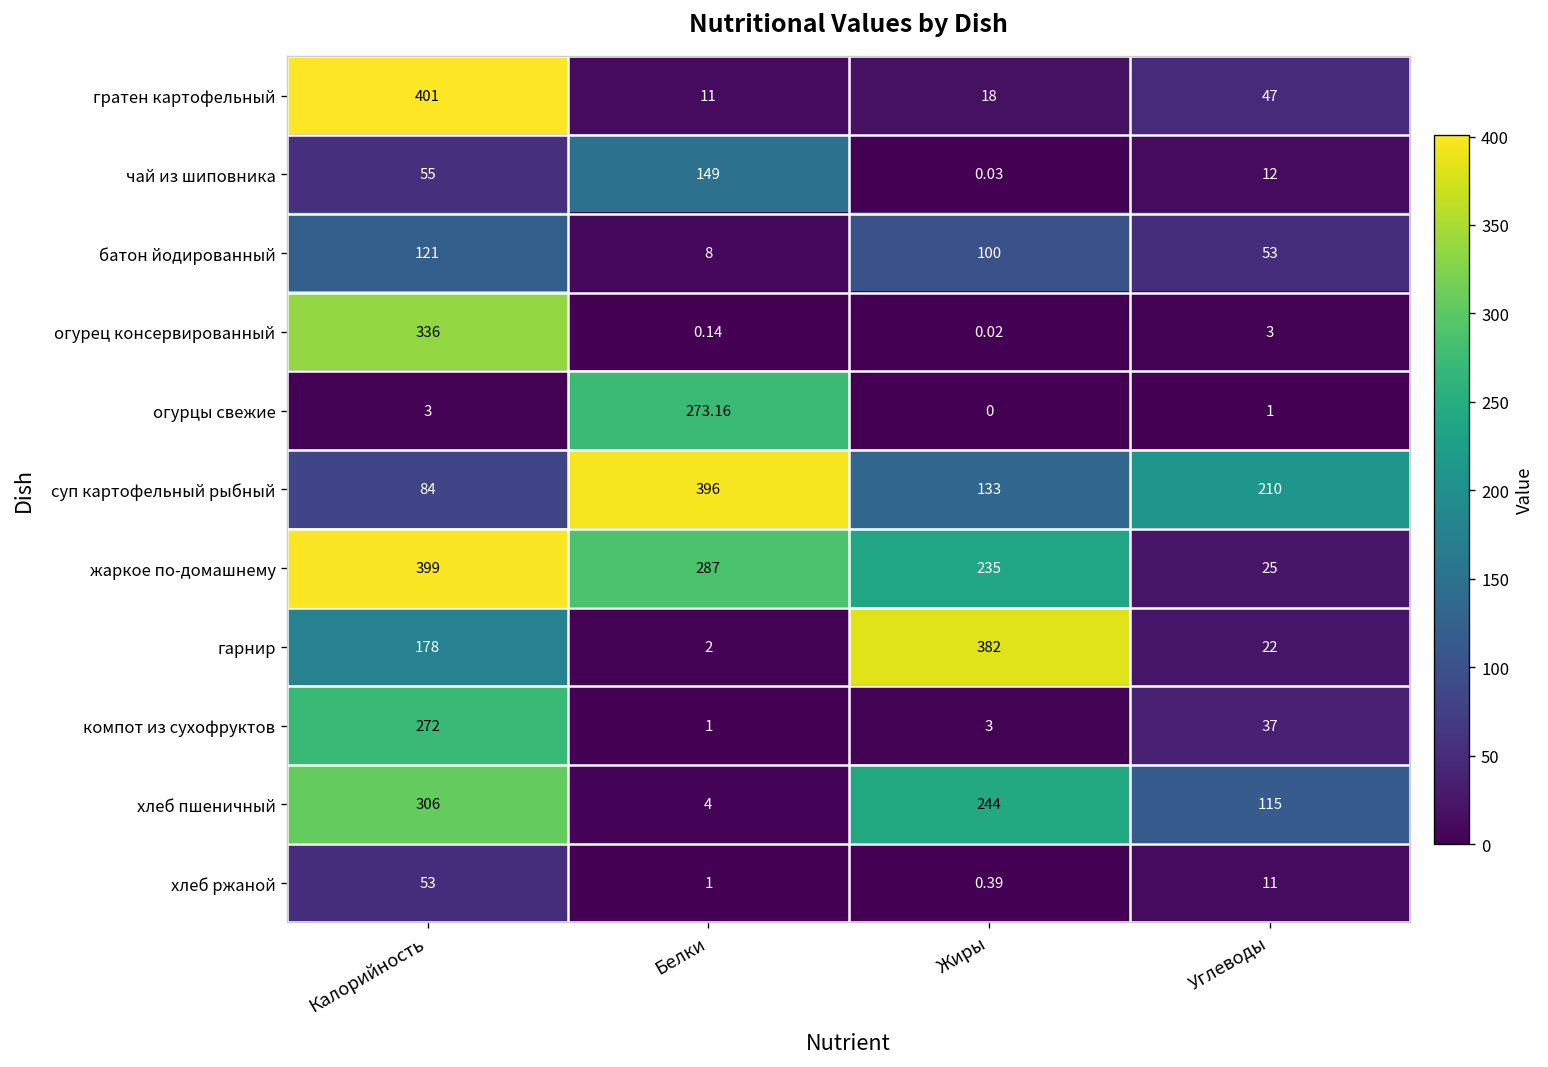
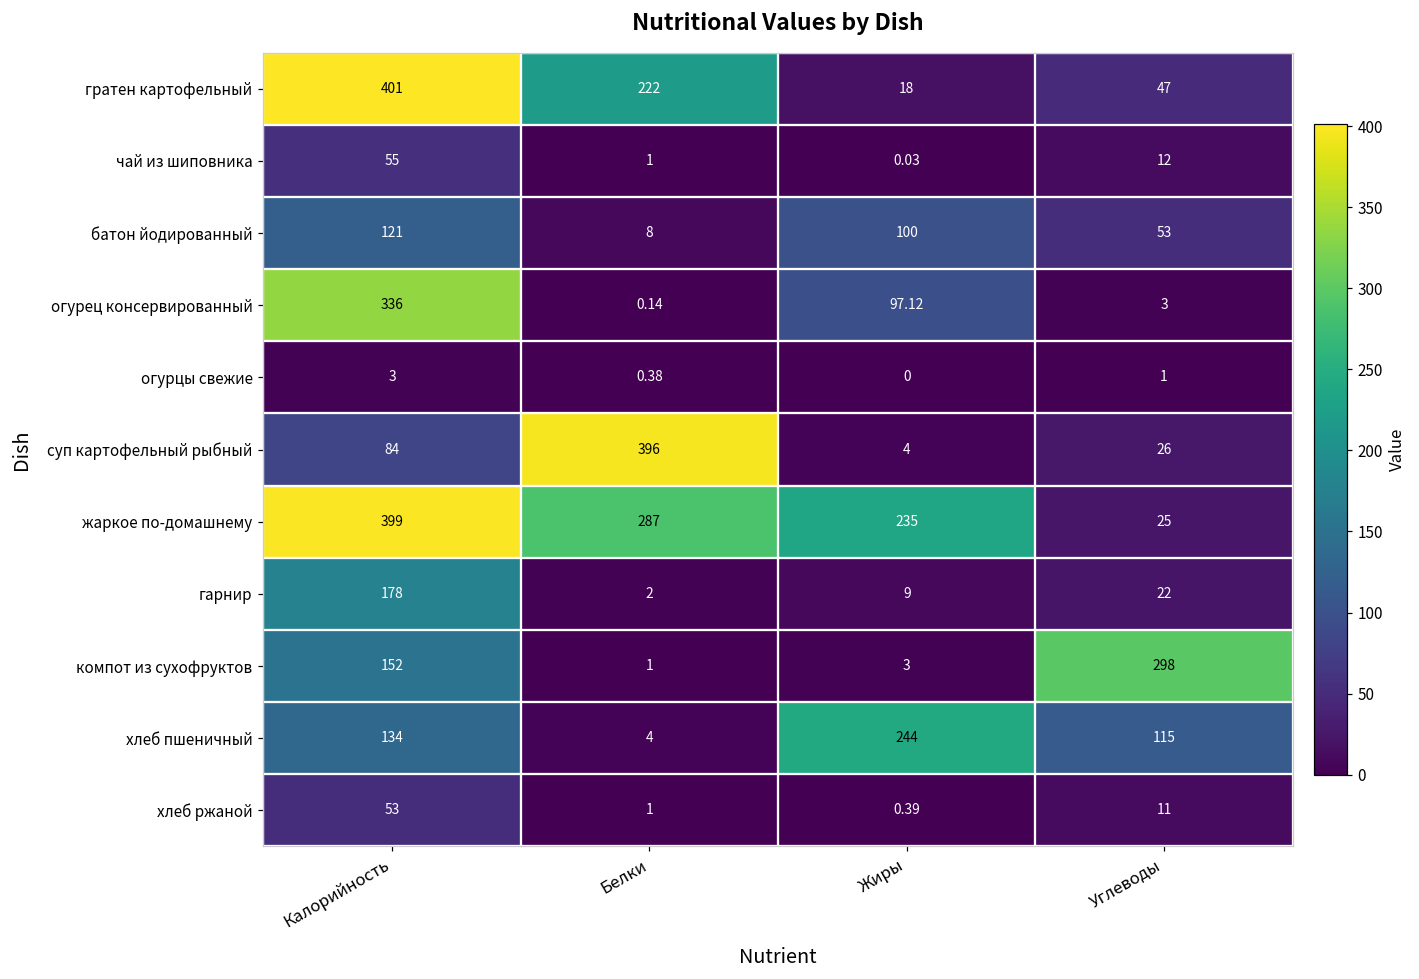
гратен картофельный, Белки: 11 -> 222
чай из шиповника, Белки: 149 -> 1
огурец консервированный, Жиры: 0.02 -> 97.12
огурцы свежие, Белки: 273.16 -> 0.38
суп картофельный рыбный, Жиры: 133 -> 4
суп картофельный рыбный, Углеводы: 210 -> 26
гарнир, Жиры: 382 -> 9
компот из сухофруктов, Калорийность: 272 -> 152
компот из сухофруктов, Углеводы: 37 -> 298
хлеб пшеничный, Калорийность: 306 -> 134
